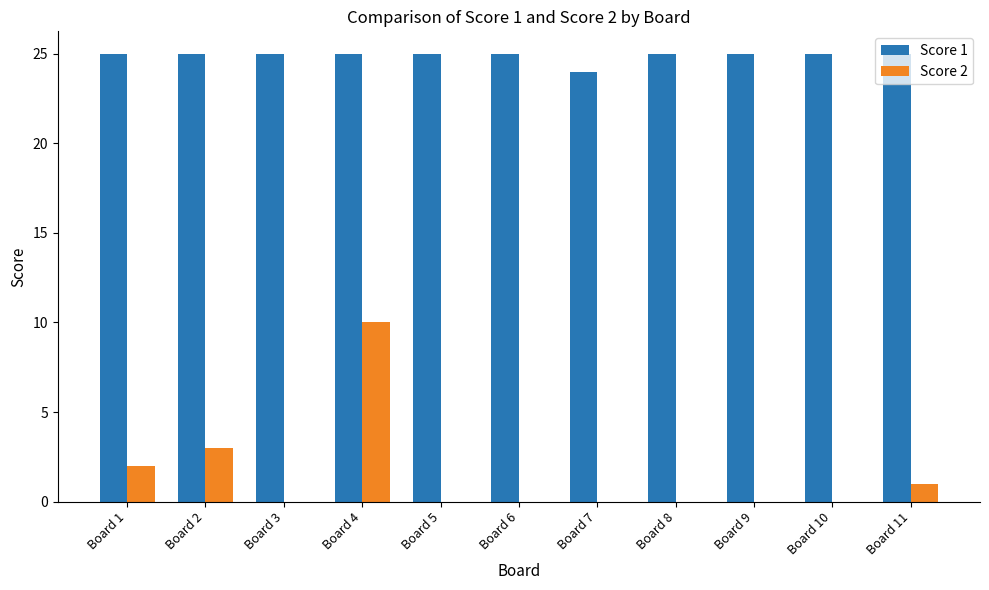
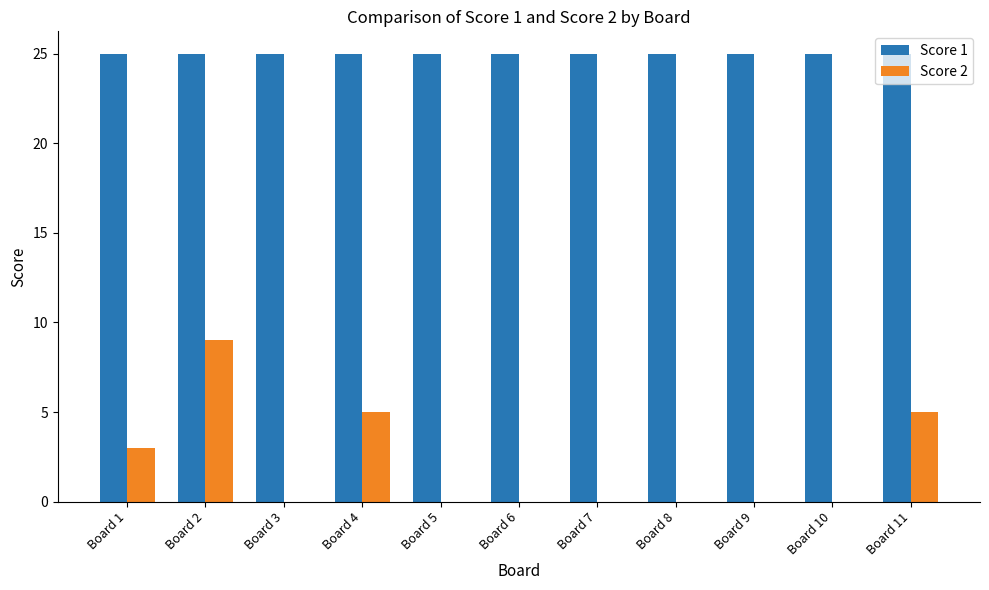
Score 2, Board 1: 2 -> 3
Score 2, Board 2: 3 -> 9
Score 2, Board 4: 10 -> 5
Score 1, Board 7: 24 -> 25
Score 2, Board 11: 1 -> 5
